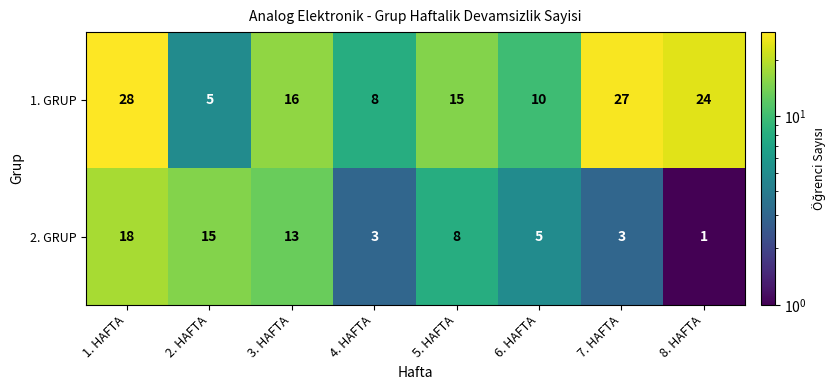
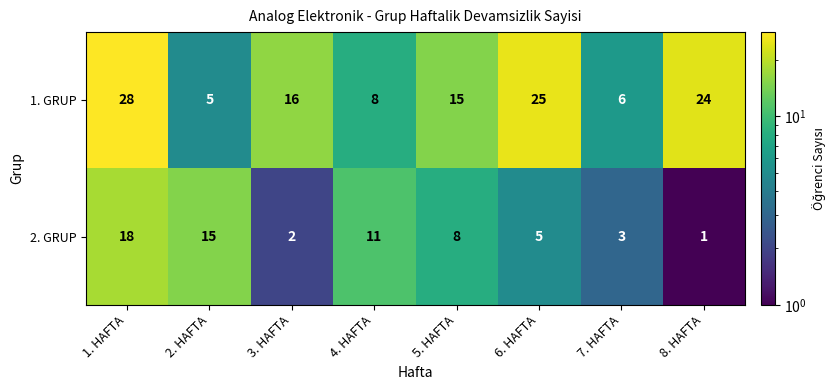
1. GRUP, 6. HAFTA: 10 -> 25
1. GRUP, 7. HAFTA: 27 -> 6
2. GRUP, 3. HAFTA: 13 -> 2
2. GRUP, 4. HAFTA: 3 -> 11
